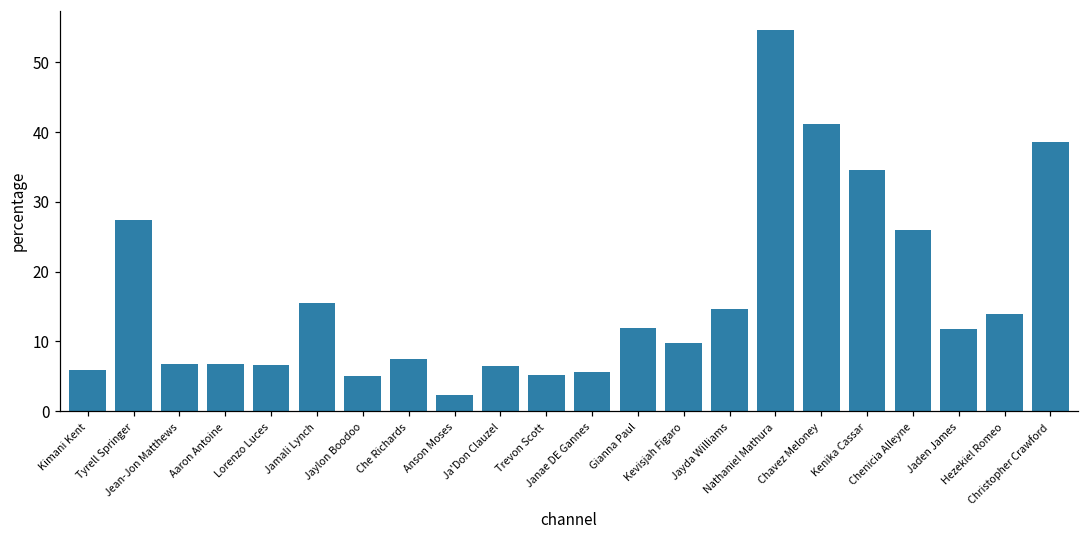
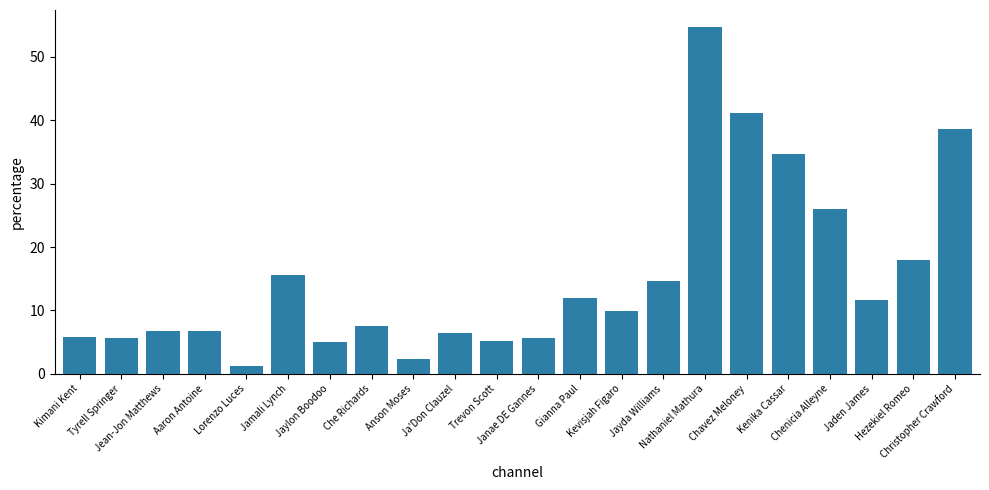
Tyrell Springer: 27 -> 6
Lorenzo Luces: 7 -> 1
Hezekiel Romeo: 14 -> 18
